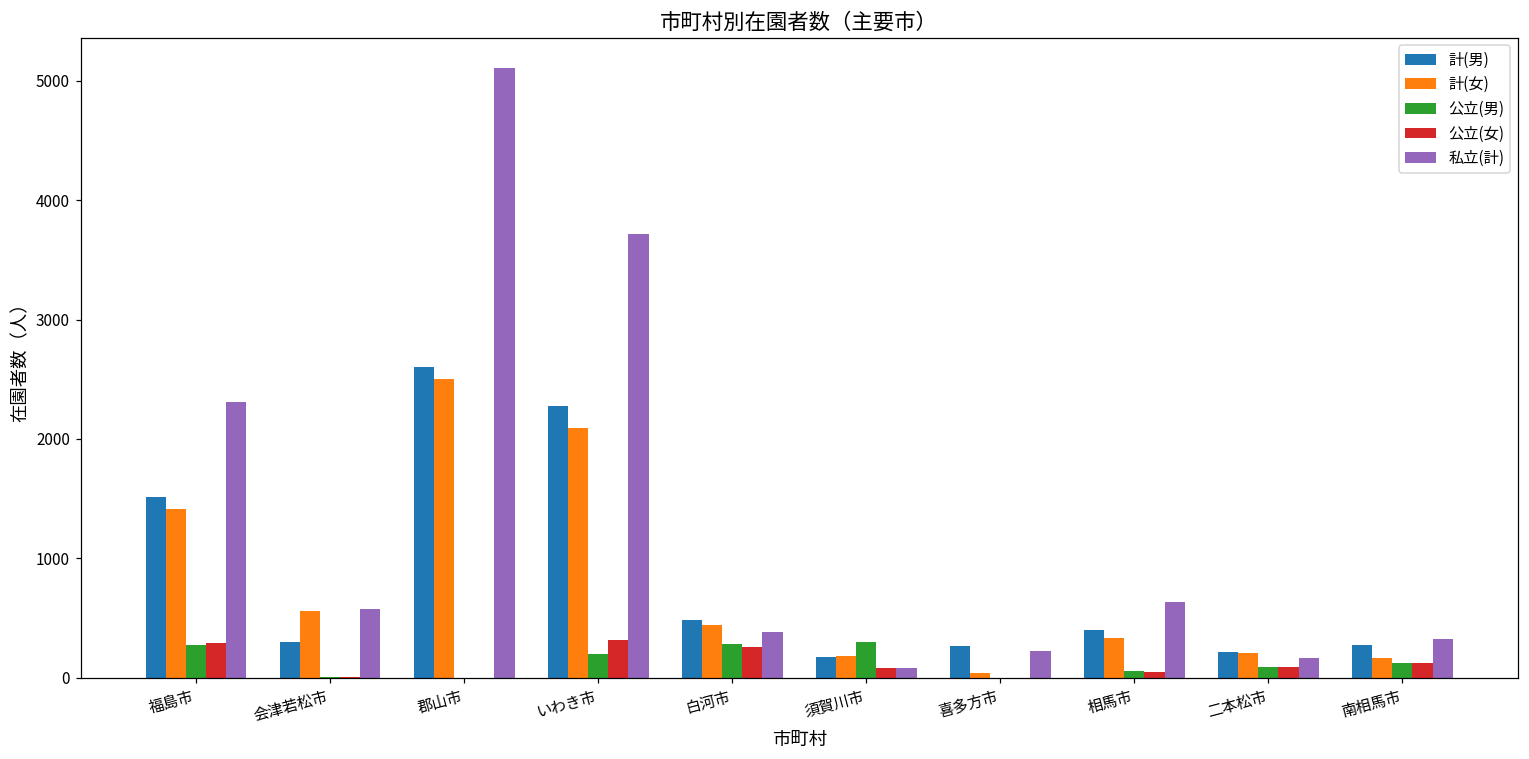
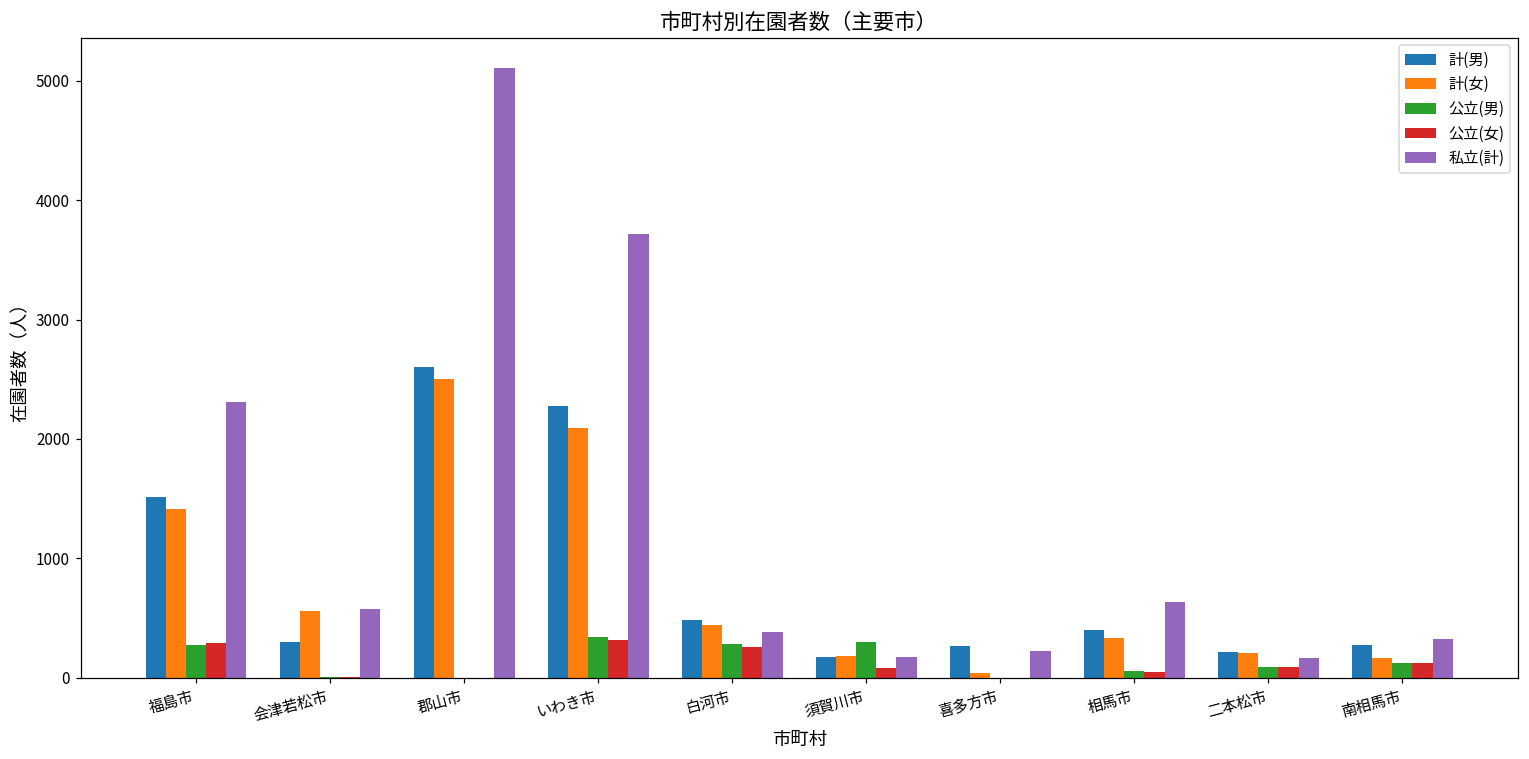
公立(男), いわき市: 200 -> 340
私立(計), 須賀川市: 80 -> 170
